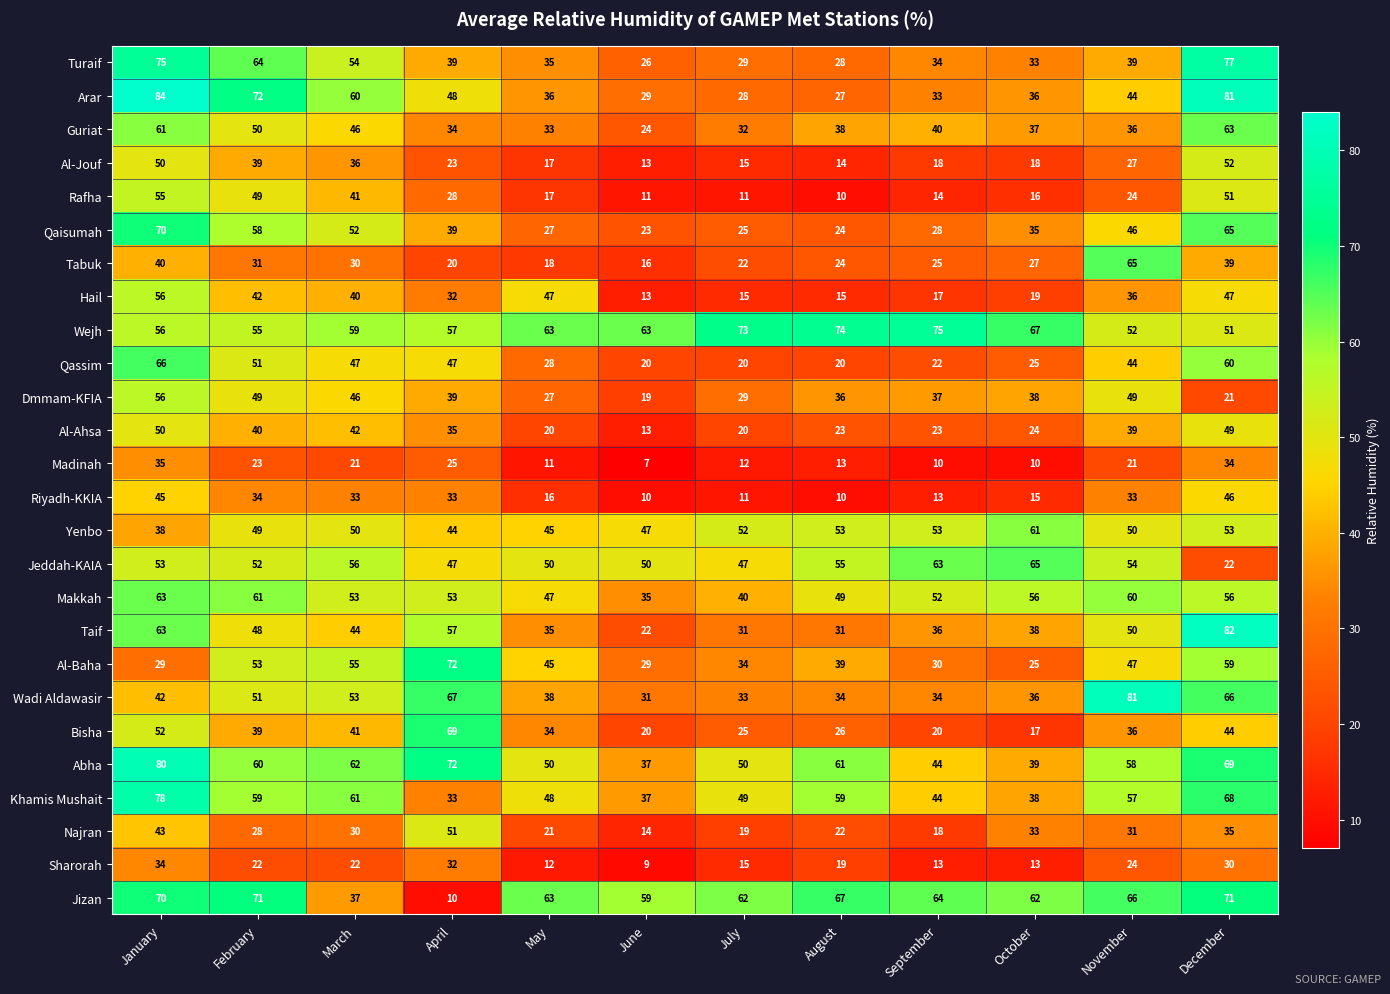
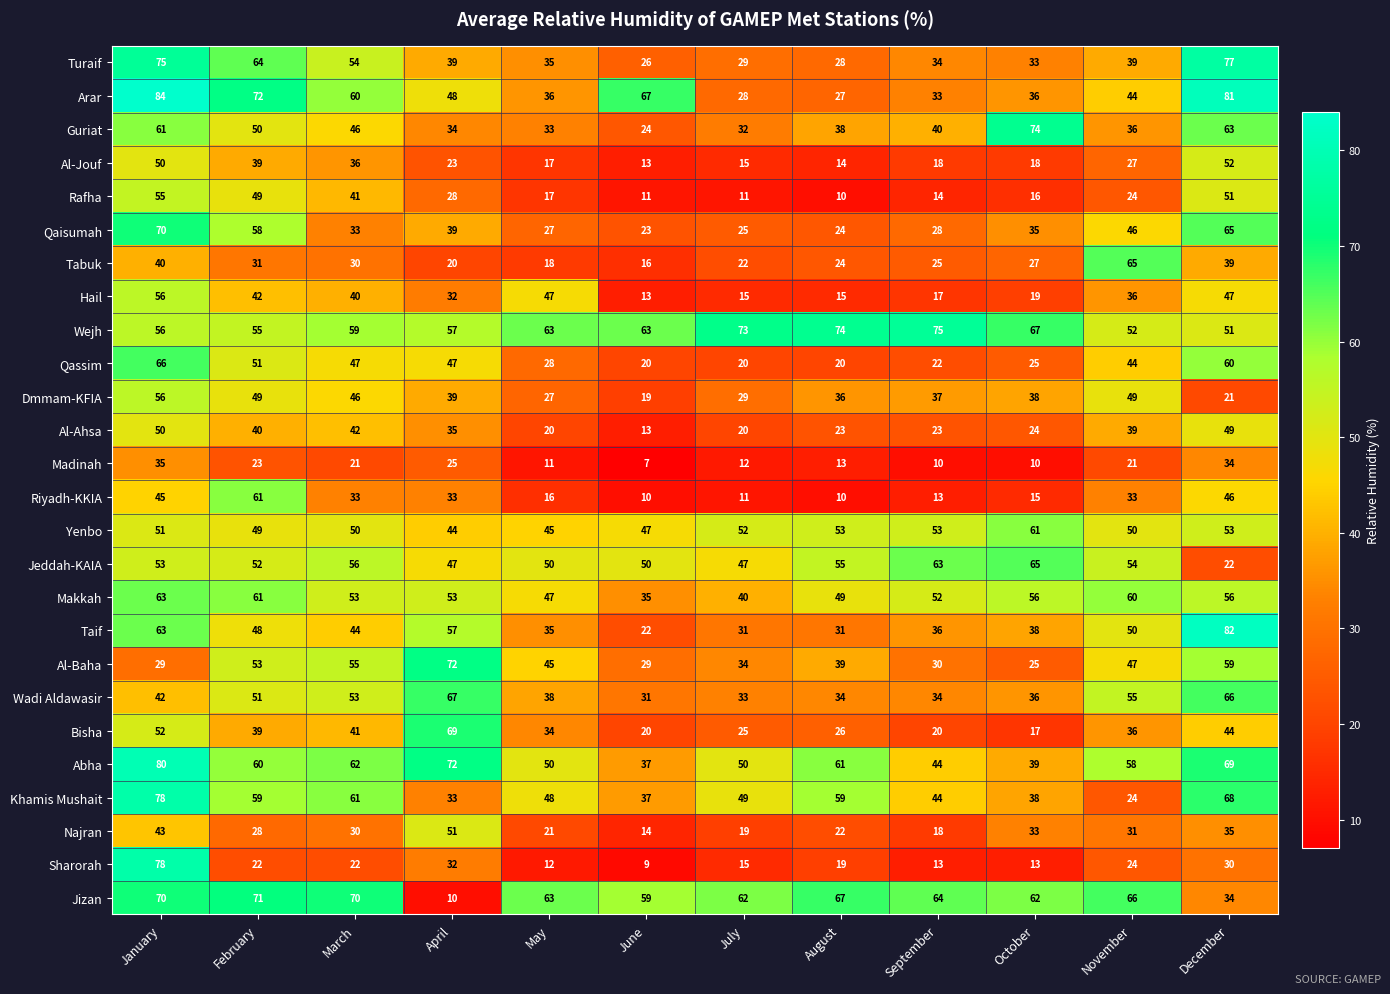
Arar, June: 29 -> 67
Guriat, October: 37 -> 74
Qaisumah, March: 52 -> 33
Riyadh-KKIA, February: 34 -> 61
Yenbo, January: 38 -> 51
Wadi Aldawasir, November: 81 -> 55
Khamis Mushait, November: 57 -> 24
Sharorah, January: 34 -> 78
Jizan, March: 37 -> 70
Jizan, December: 71 -> 34
